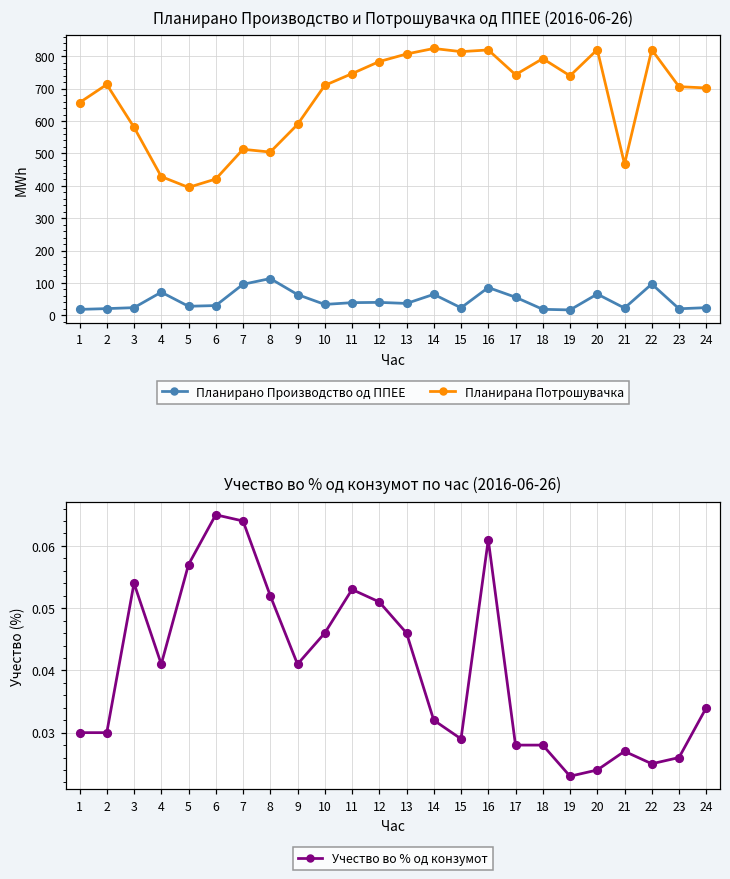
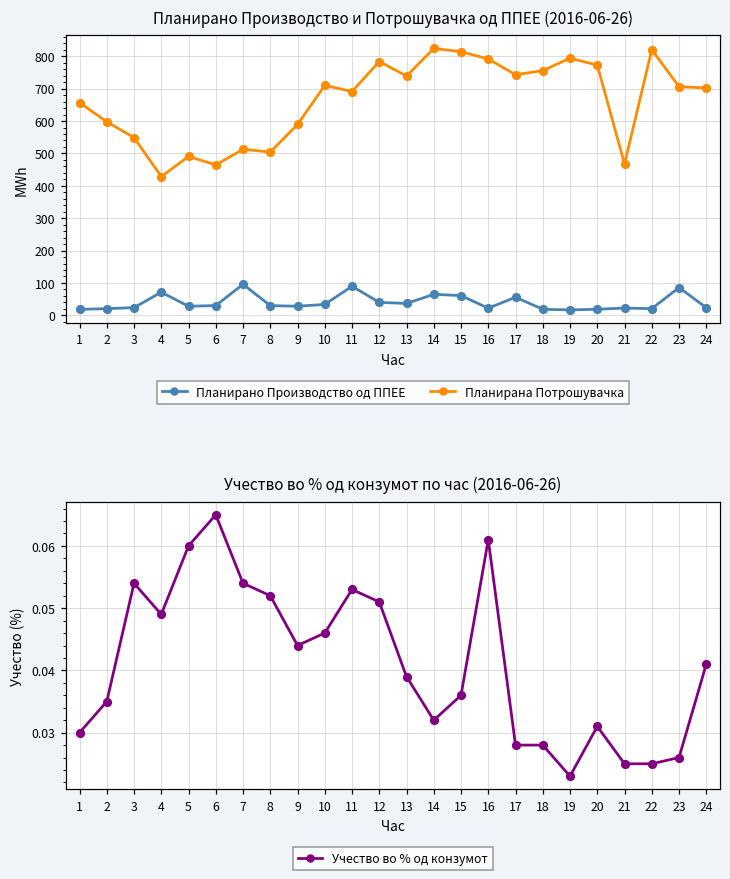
Планирано Производство и Потрошувачка од ППЕЕ (2016-06-26), Планирана Потрошувачка, 2: 710 -> 600
Планирано Производство и Потрошувачка од ППЕЕ (2016-06-26), Планирана Потрошувачка, 3: 580 -> 550
Планирано Производство и Потрошувачка од ППЕЕ (2016-06-26), Планирана Потрошувачка, 5: 400 -> 490
Планирано Производство и Потрошувачка од ППЕЕ (2016-06-26), Планирана Потрошувачка, 6: 420 -> 460
Планирано Производство и Потрошувачка од ППЕЕ (2016-06-26), Планирано Производство од ППЕЕ, 8: 110 -> 30
Планирано Производство и Потрошувачка од ППЕЕ (2016-06-26), Планирано Производство од ППЕЕ, 9: 60 -> 30
Планирано Производство и Потрошувачка од ППЕЕ (2016-06-26), Планирано Производство од ППЕЕ, 11: 40 -> 90
Планирано Производство и Потрошувачка од ППЕЕ (2016-06-26), Планирана Потрошувачка, 11: 750 -> 690
Планирано Производство и Потрошувачка од ППЕЕ (2016-06-26), Планирана Потрошувачка, 13: 810 -> 740
Планирано Производство и Потрошувачка од ППЕЕ (2016-06-26), Планирано Производство од ППЕЕ, 15: 20 -> 60
Планирано Производство и Потрошувачка од ППЕЕ (2016-06-26), Планирано Производство од ППЕЕ, 16: 90 -> 20
Планирано Производство и Потрошувачка од ППЕЕ (2016-06-26), Планирана Потрошувачка, 16: 820 -> 790
Планирано Производство и Потрошувачка од ППЕЕ (2016-06-26), Планирана Потрошувачка, 18: 790 -> 760
Планирано Производство и Потрошувачка од ППЕЕ (2016-06-26), Планирана Потрошувачка, 19: 740 -> 790
Планирано Производство и Потрошувачка од ППЕЕ (2016-06-26), Планирано Производство од ППЕЕ, 20: 70 -> 20
Планирано Производство и Потрошувачка од ППЕЕ (2016-06-26), Планирана Потрошувачка, 20: 820 -> 770
Планирано Производство и Потрошувачка од ППЕЕ (2016-06-26), Планирано Производство од ППЕЕ, 22: 100 -> 20
Планирано Производство и Потрошувачка од ППЕЕ (2016-06-26), Планирано Производство од ППЕЕ, 23: 20 -> 90
Учество во % од конзумот по час (2016-06-26), 2: 0.030 -> 0.035
Учество во % од конзумот по час (2016-06-26), 4: 0.041 -> 0.049
Учество во % од конзумот по час (2016-06-26), 5: 0.057 -> 0.060
Учество во % од конзумот по час (2016-06-26), 7: 0.064 -> 0.054
Учество во % од конзумот по час (2016-06-26), 9: 0.041 -> 0.044
Учество во % од конзумот по час (2016-06-26), 13: 0.046 -> 0.039
Учество во % од конзумот по час (2016-06-26), 15: 0.029 -> 0.036
Учество во % од конзумот по час (2016-06-26), 20: 0.024 -> 0.031
Учество во % од конзумот по час (2016-06-26), 21: 0.027 -> 0.025
Учество во % од конзумот по час (2016-06-26), 24: 0.034 -> 0.041
